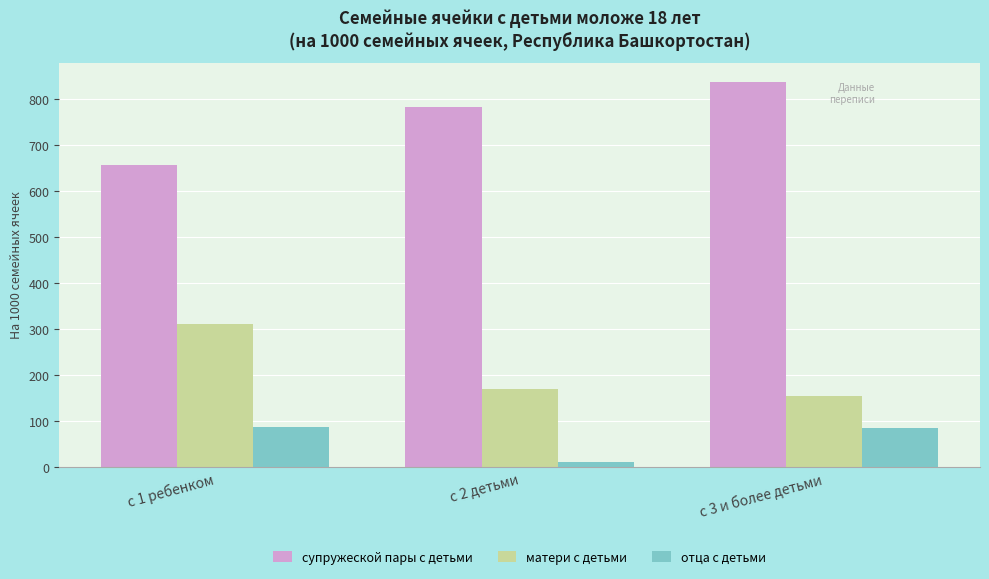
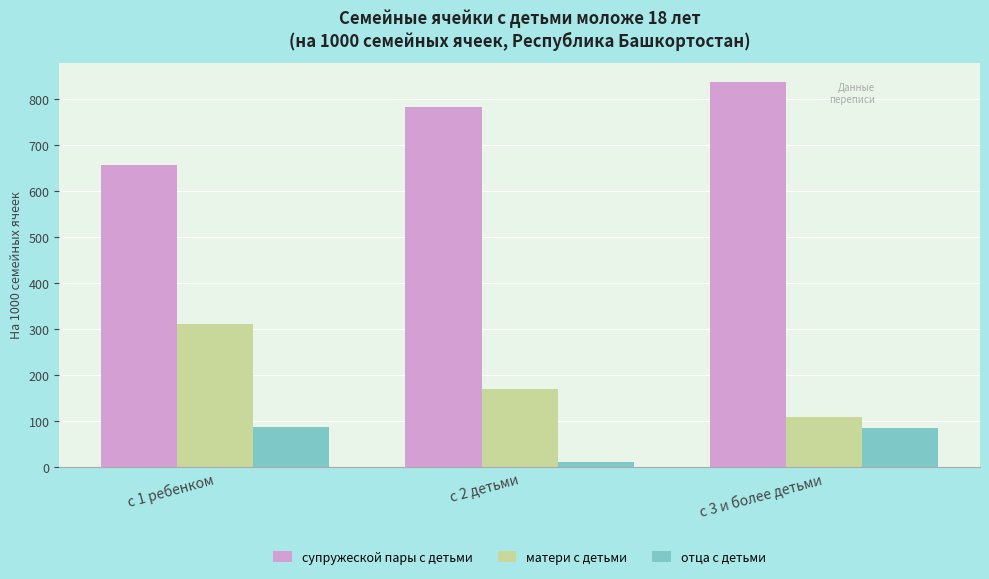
матери с детьми, с 3 и более детьми: 150 -> 110
